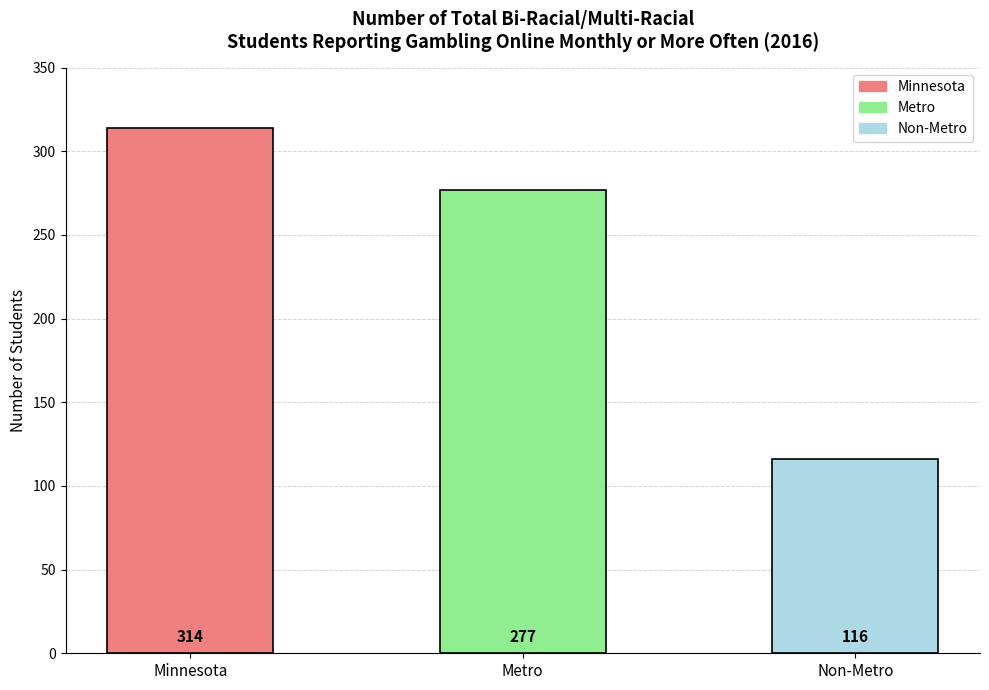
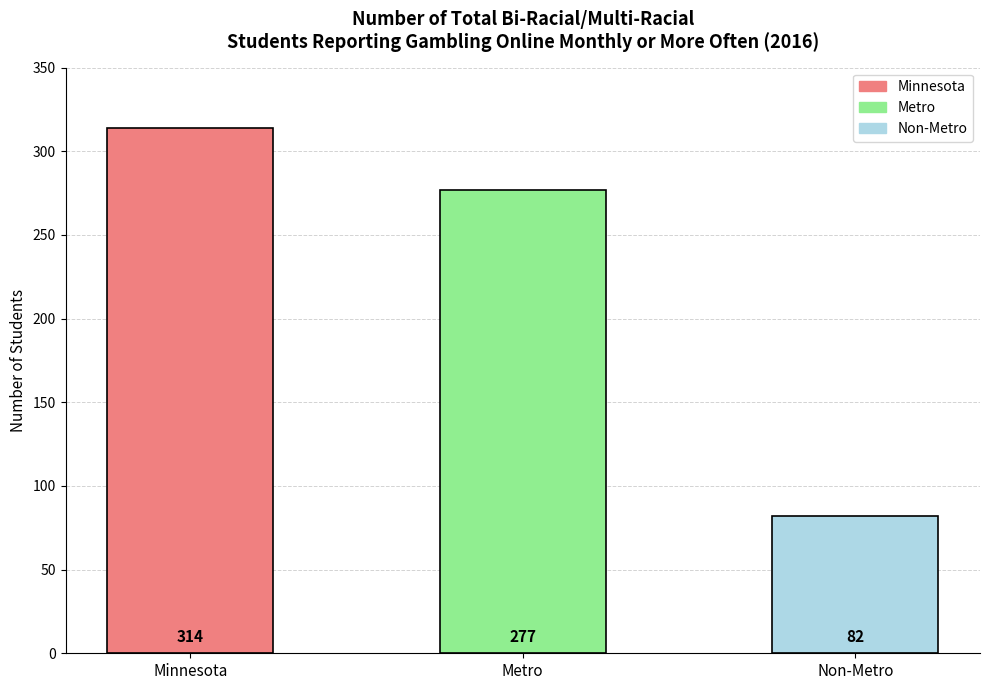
Non-Metro: 116 -> 82
